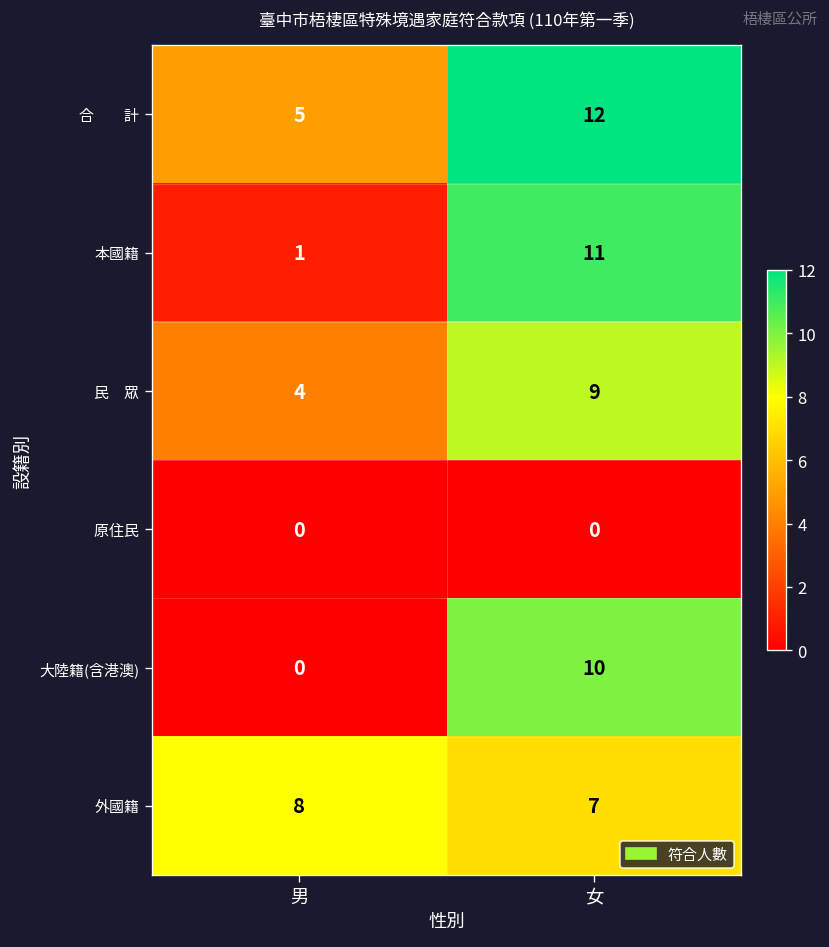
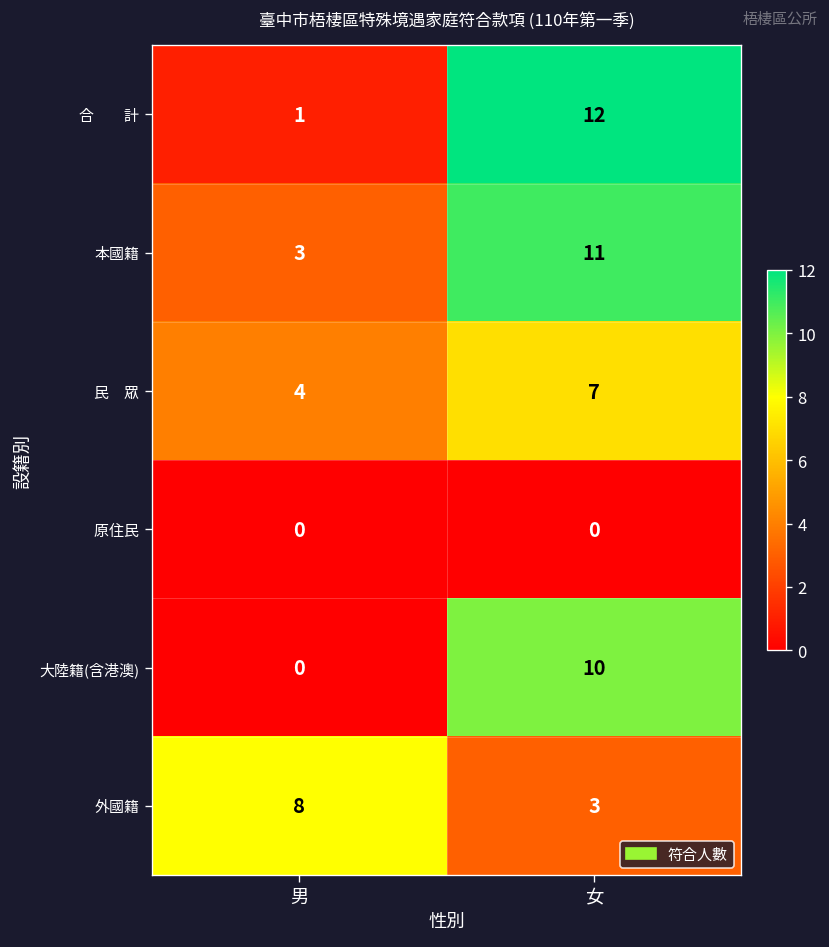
合 計, 男: 5 -> 1
本國籍, 男: 1 -> 3
民 眾, 女: 9 -> 7
外國籍, 女: 7 -> 3
